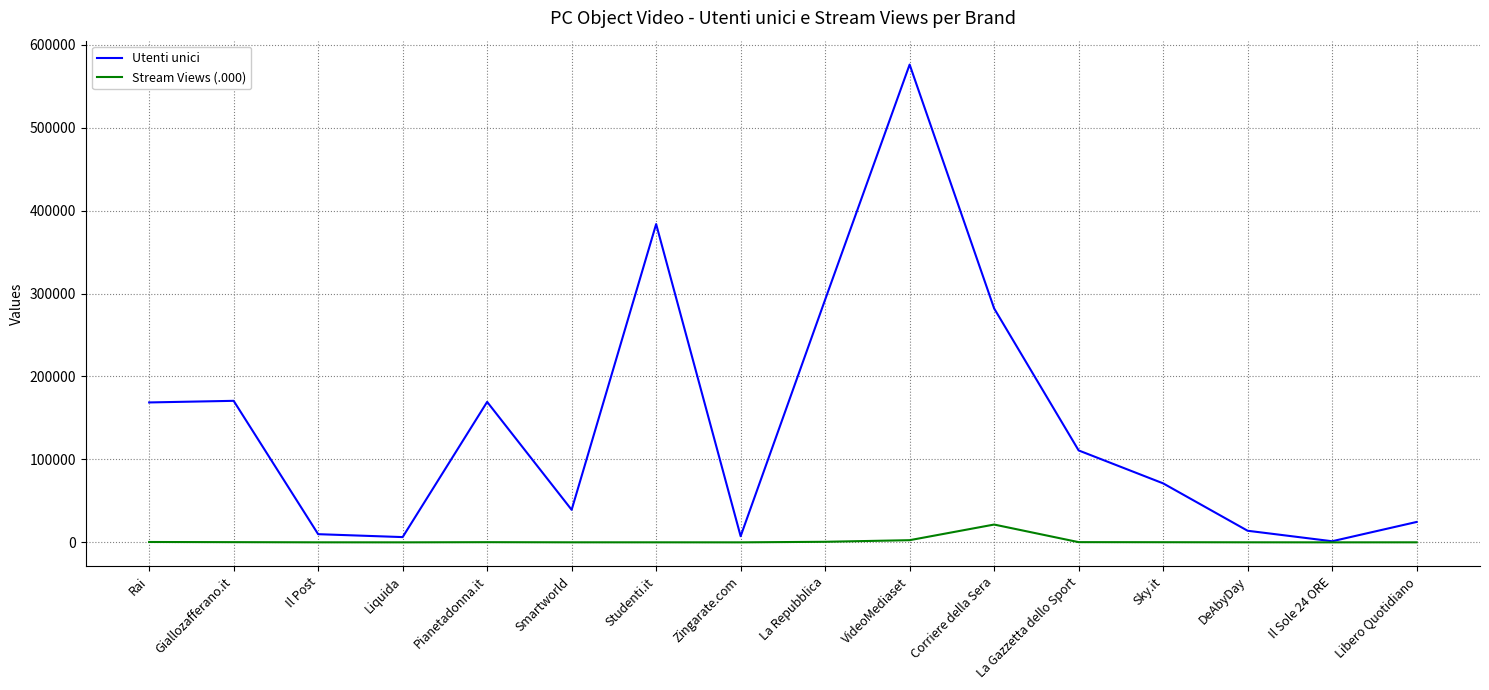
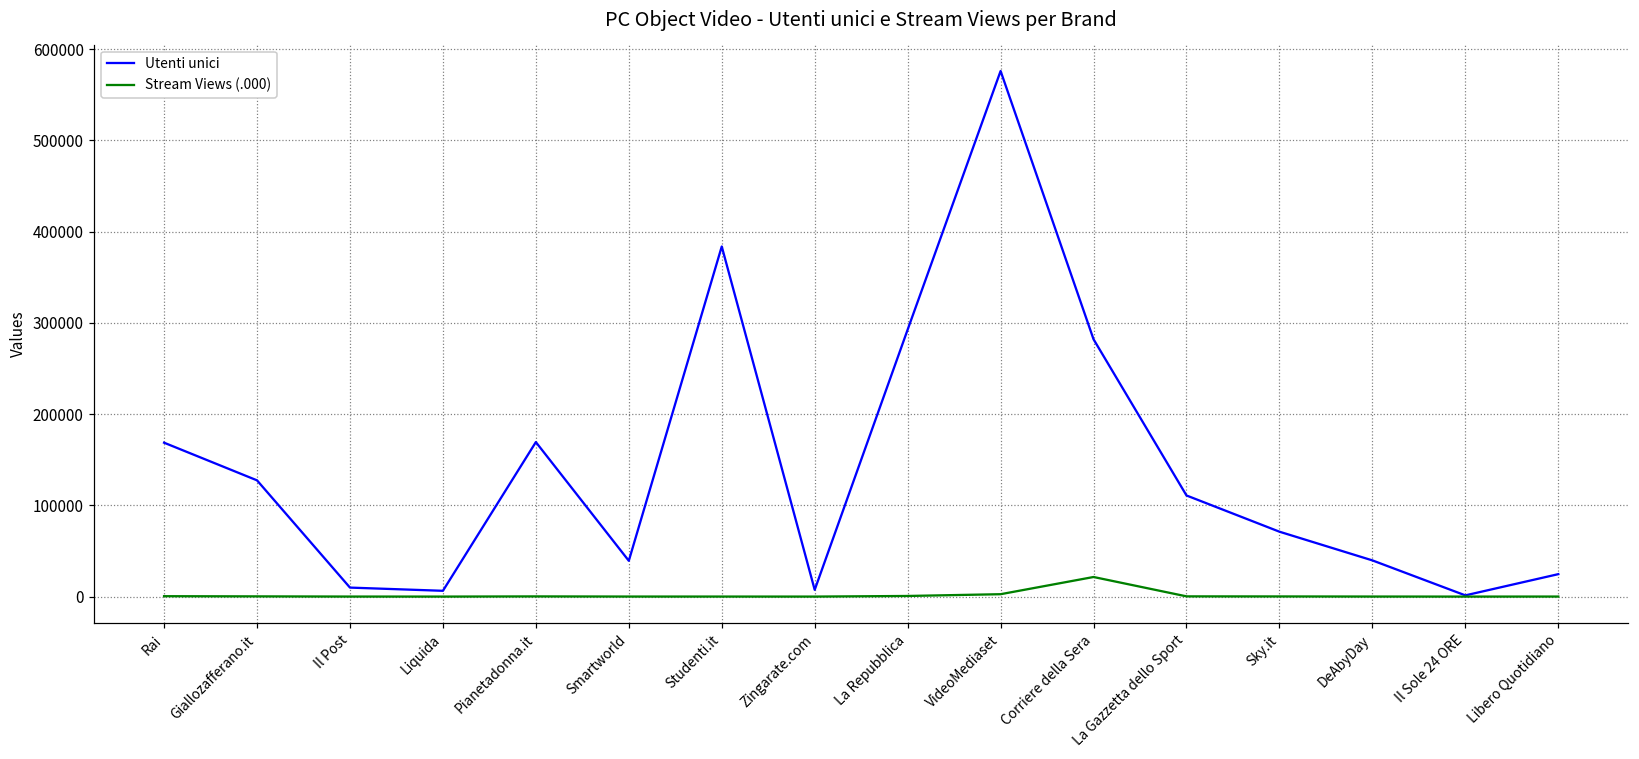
Utenti unici, Giallozafferano.it: 170000 -> 130000
Utenti unici, DeAbyDay: 10000 -> 40000
